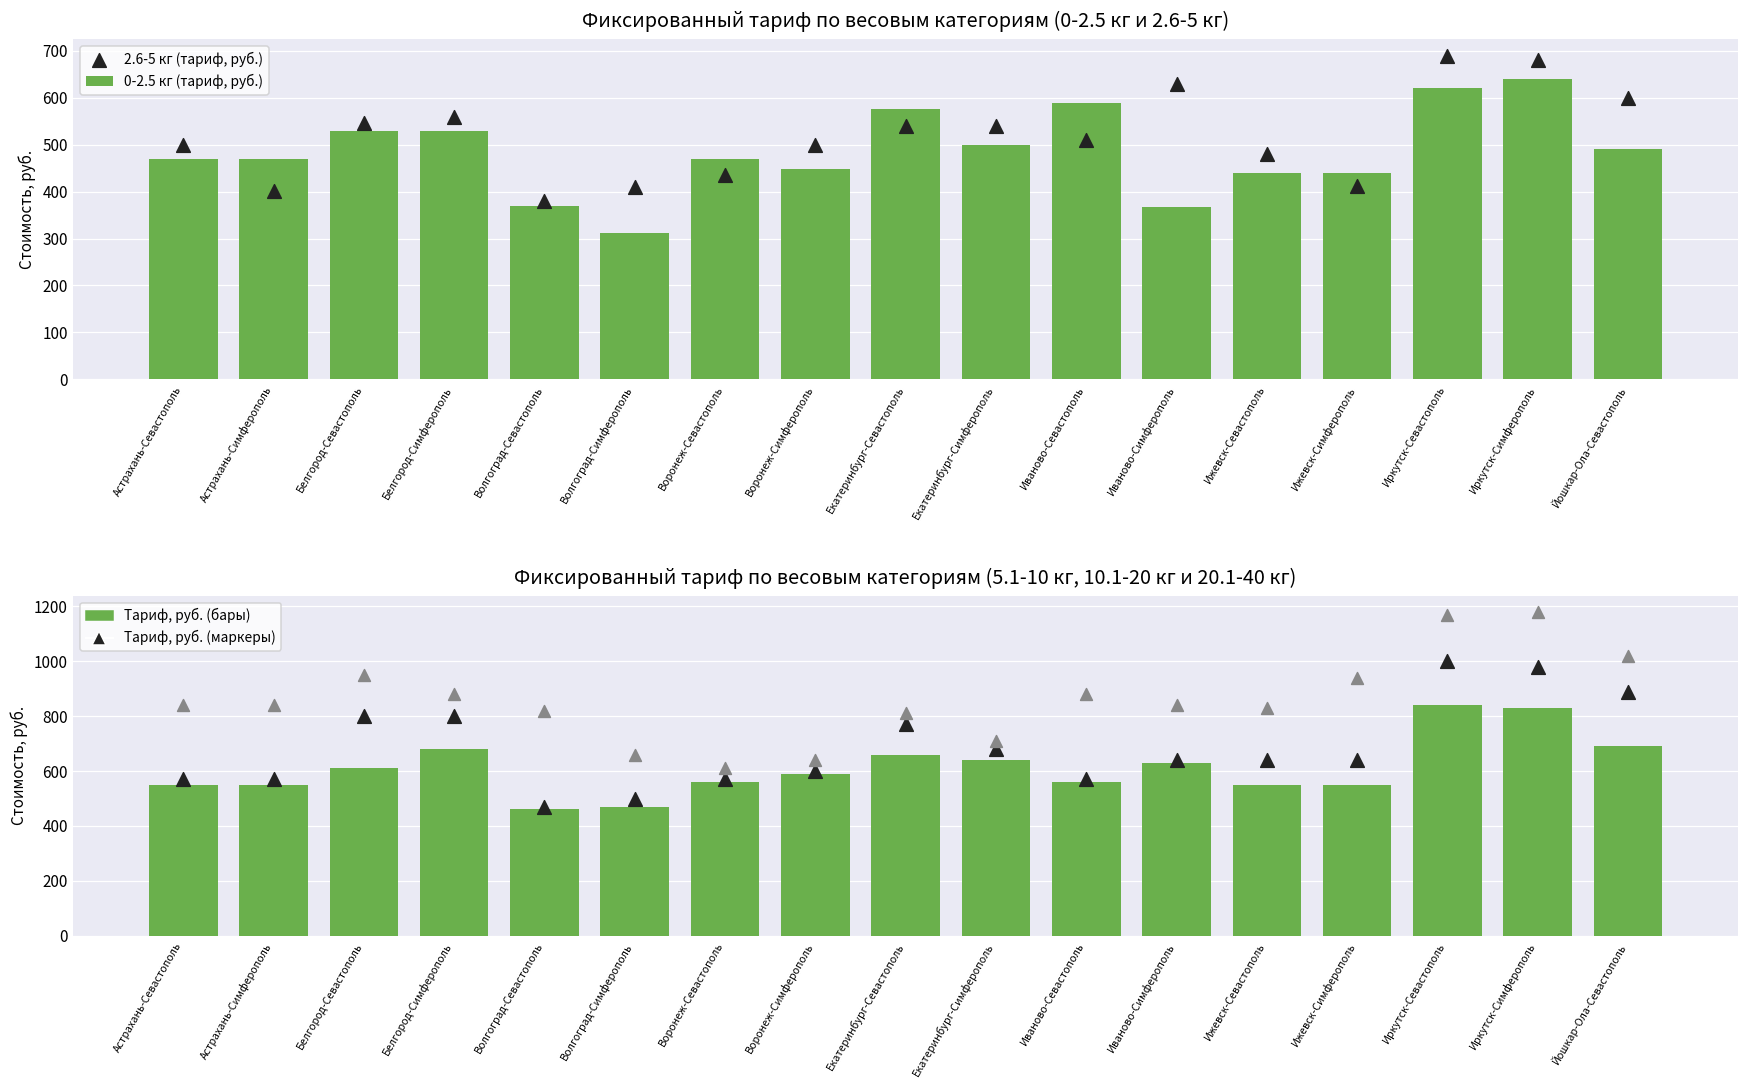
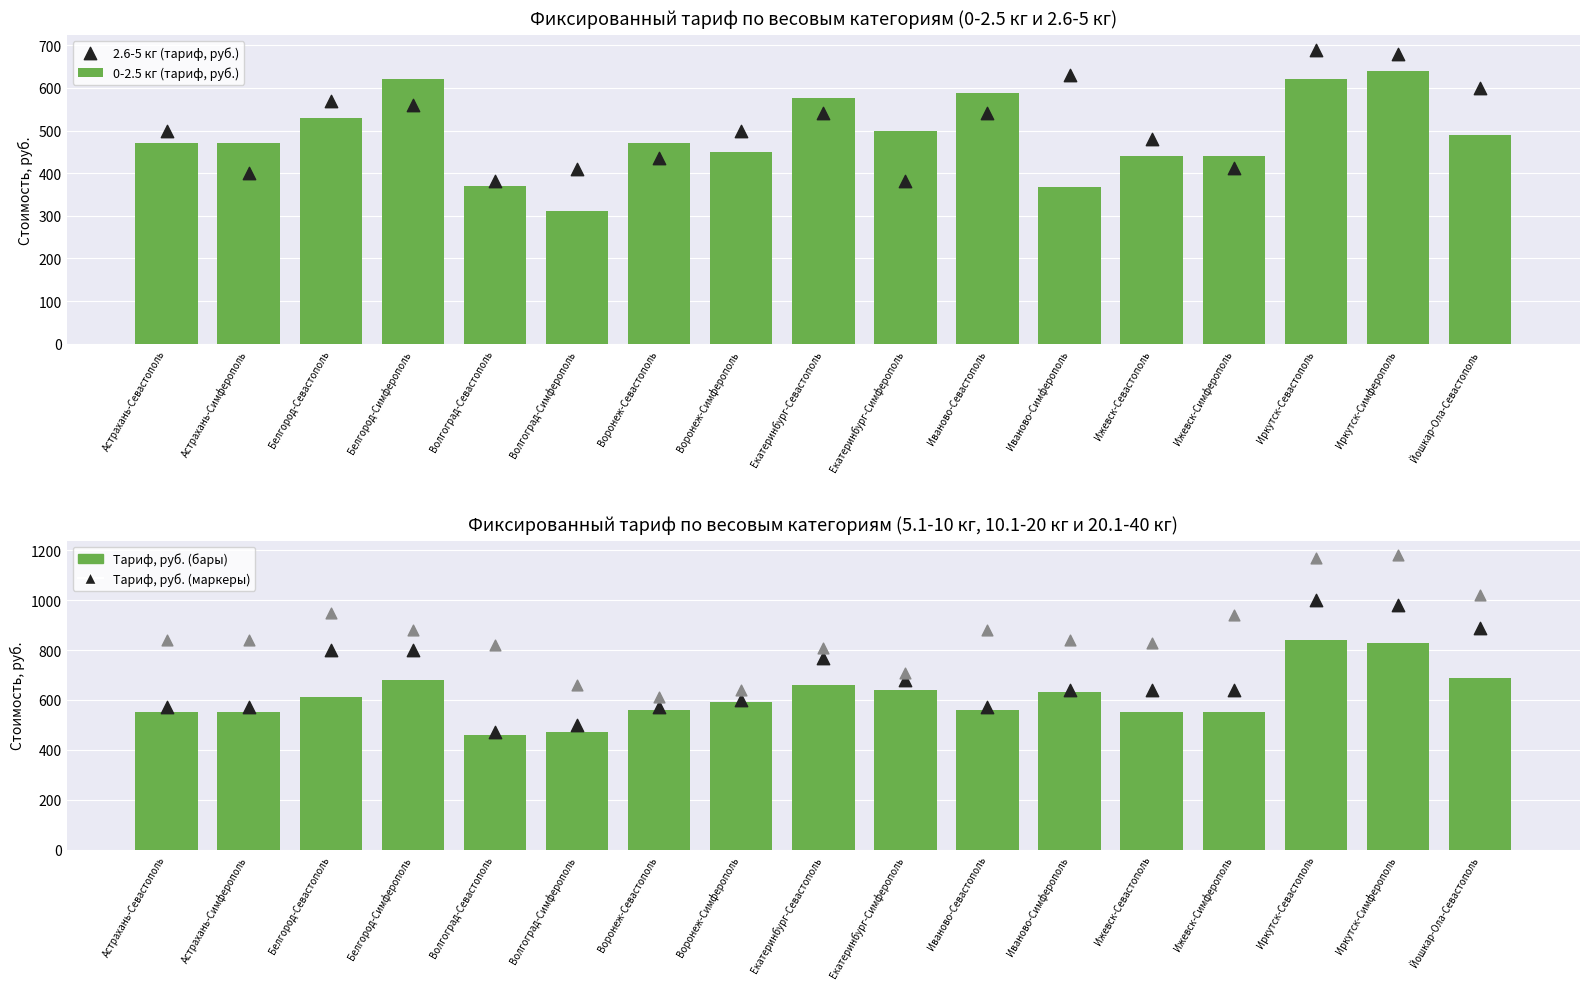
Фиксированный тариф по весовым категориям (0-2.5 кг и 2.6-5 кг), 2.6-5 кг (тариф, руб.), Белгород-Севастополь: 550 -> 570
Фиксированный тариф по весовым категориям (0-2.5 кг и 2.6-5 кг), 0-2.5 кг (тариф, руб.), Белгород-Симферополь: 530 -> 620
Фиксированный тариф по весовым категориям (0-2.5 кг и 2.6-5 кг), 2.6-5 кг (тариф, руб.), Екатеринбург-Симферополь: 540 -> 380
Фиксированный тариф по весовым категориям (0-2.5 кг и 2.6-5 кг), 2.6-5 кг (тариф, руб.), Иваново-Севастополь: 510 -> 540
